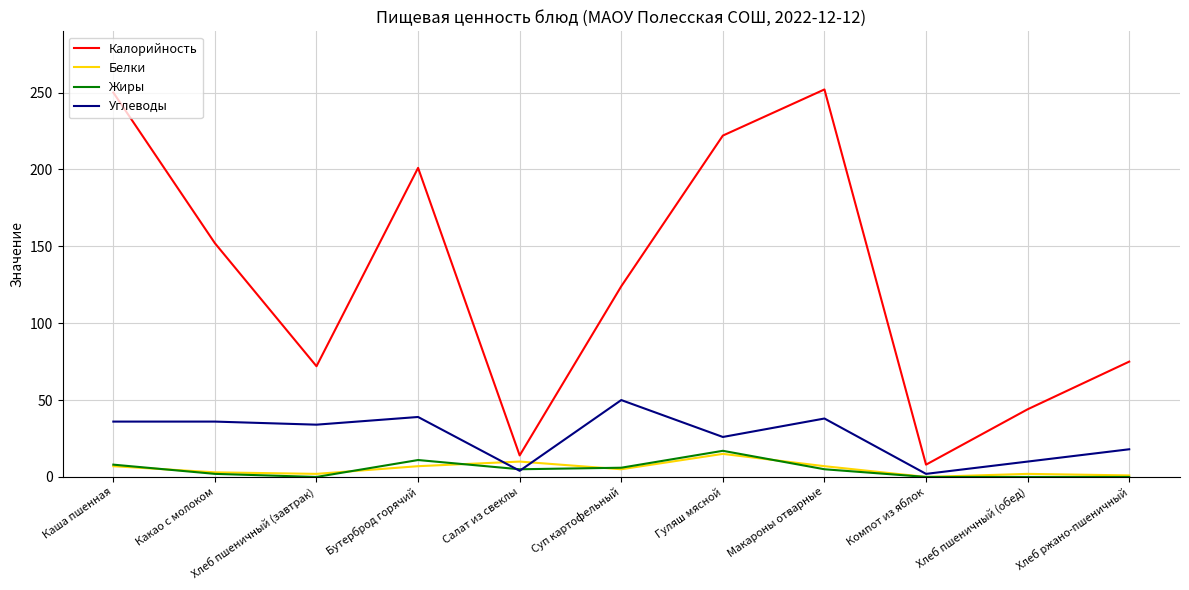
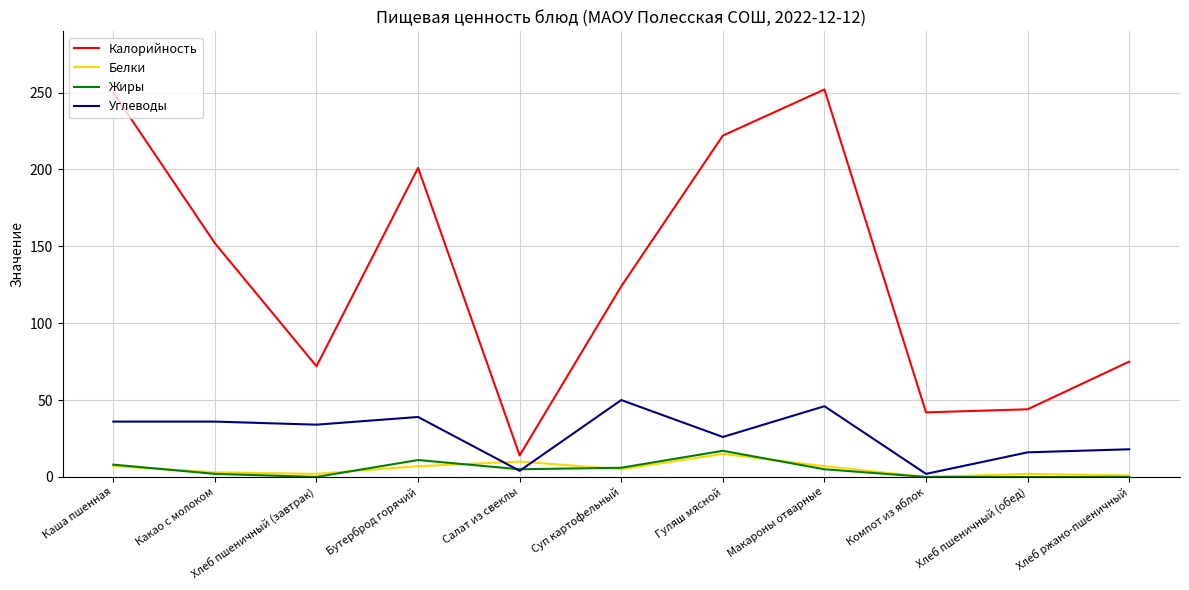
Углеводы, Макароны отварные: 38 -> 46
Калорийность, Компот из яблок: 8 -> 42
Углеводы, Хлеб пшеничный (обед): 10 -> 16
